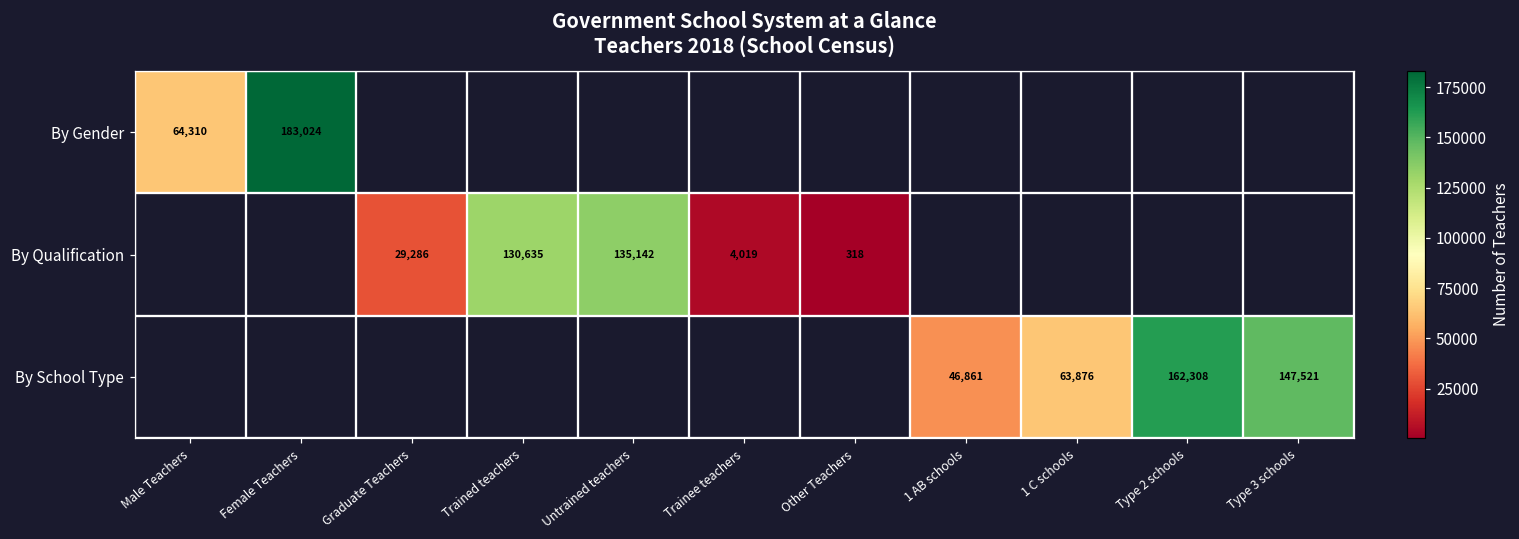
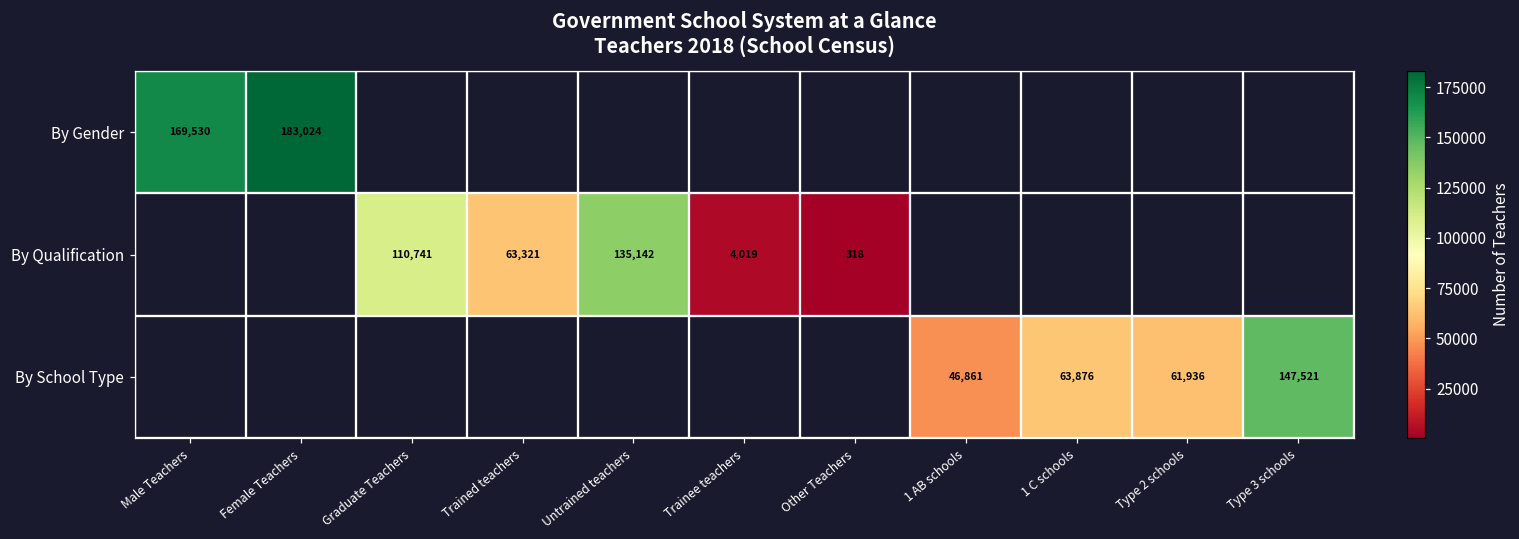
By Gender, Male Teachers: 64,310 -> 169,530
By Qualification, Graduate Teachers: 29,286 -> 110,741
By Qualification, Trained teachers: 130,635 -> 63,321
By School Type, Type 2 schools: 162,308 -> 61,936
